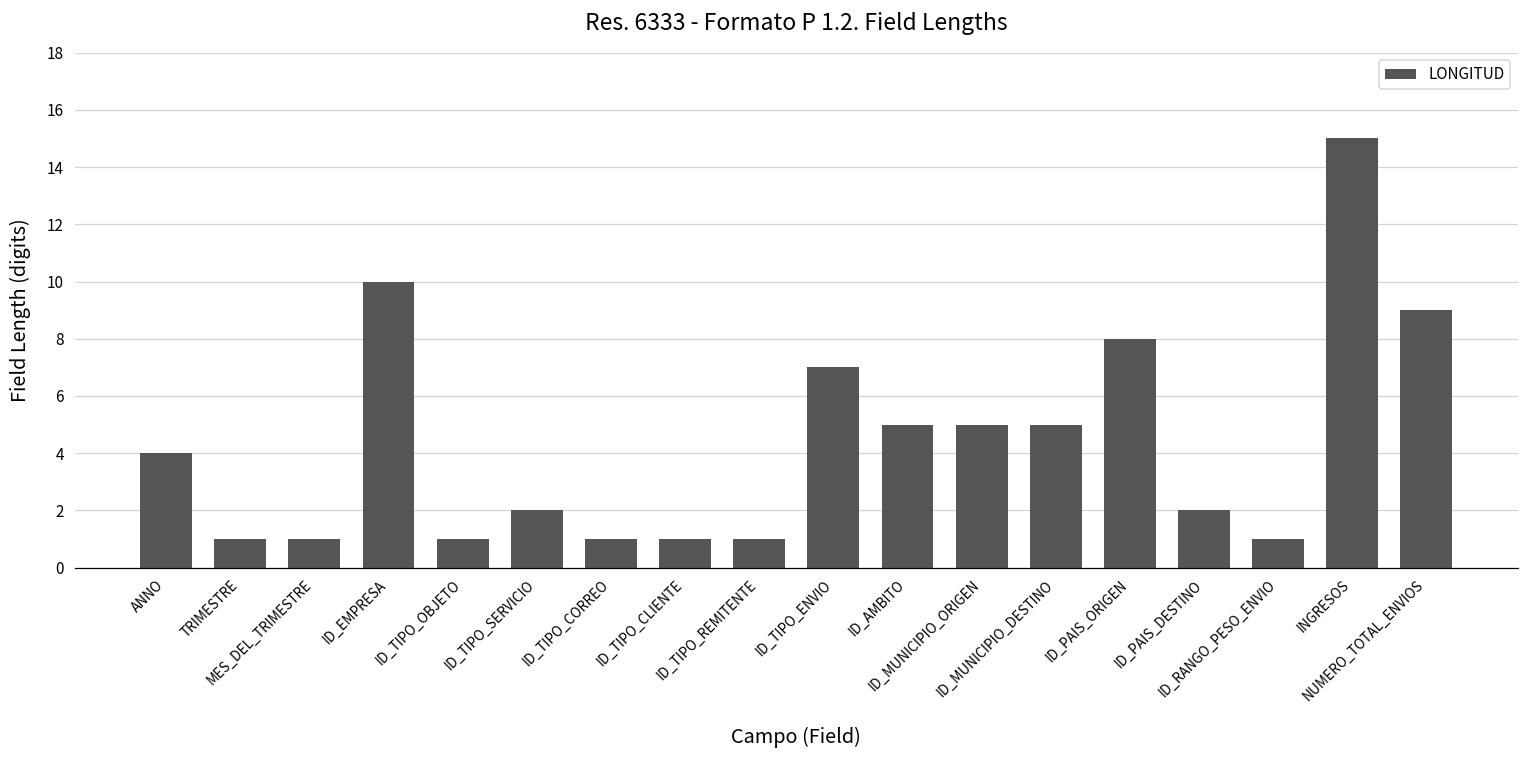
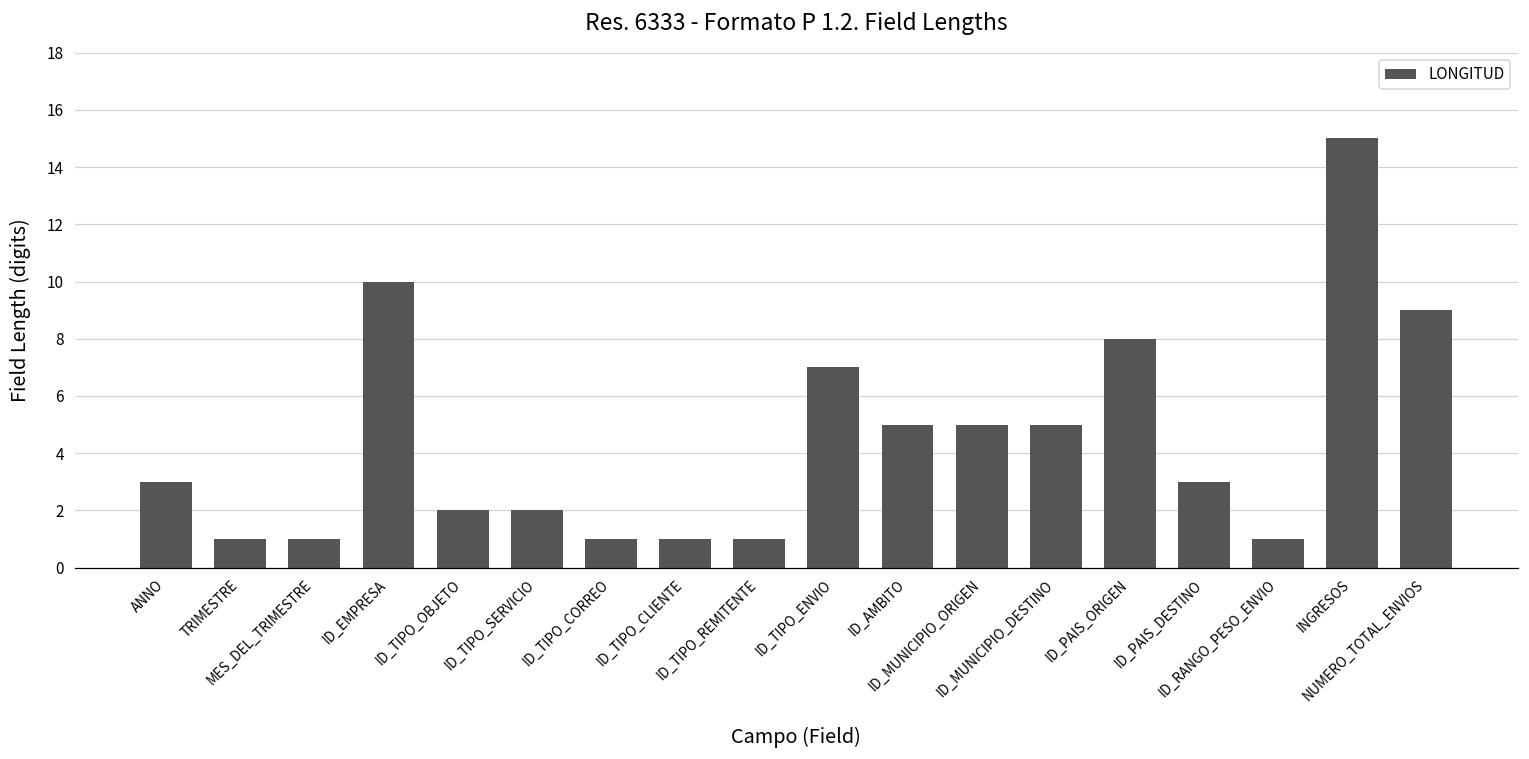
ANNO: 4 -> 3
ID_TIPO_OBJETO: 1 -> 2
ID_PAIS_DESTINO: 2 -> 3
